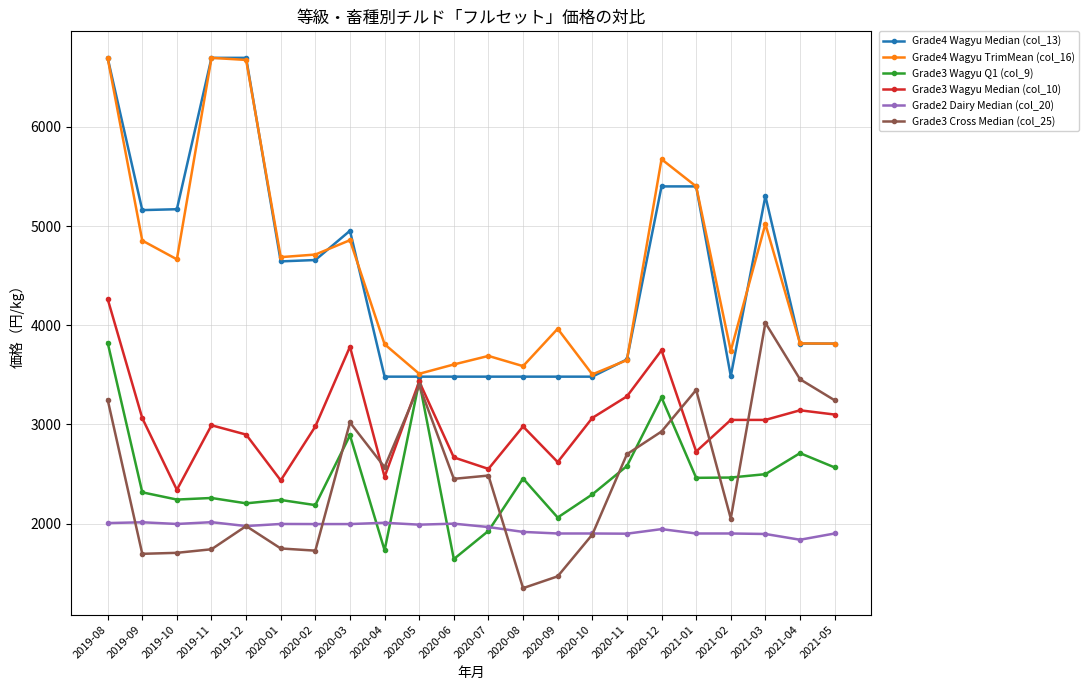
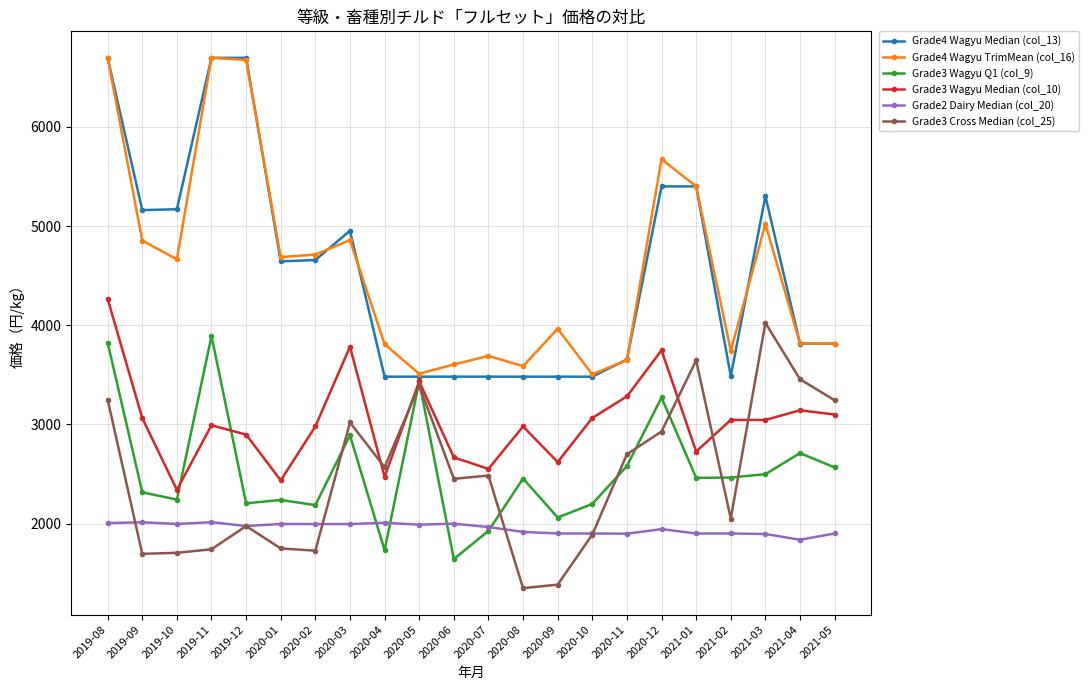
Grade3 Wagyu Q1 (col_9), 2019-11: 2300 -> 3900
Grade3 Cross Median (col_25), 2020-09: 1500 -> 1400
Grade3 Wagyu Q1 (col_9), 2020-10: 2300 -> 2200
Grade3 Cross Median (col_25), 2021-01: 3300 -> 3600
